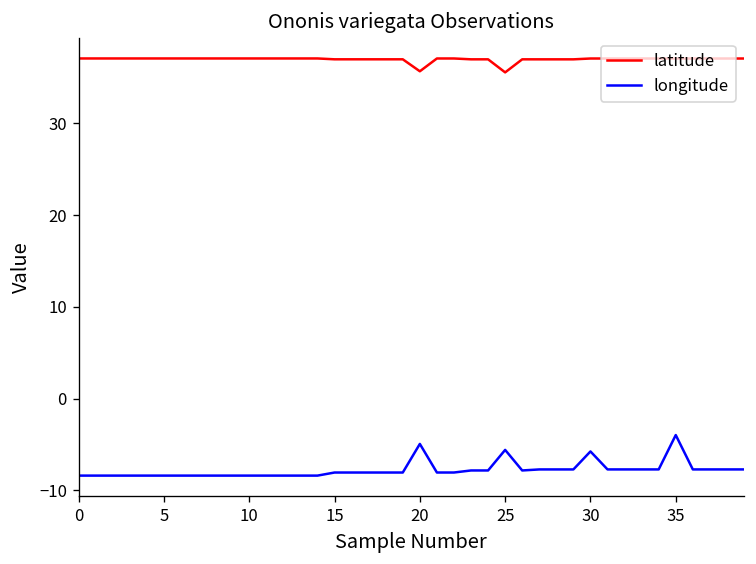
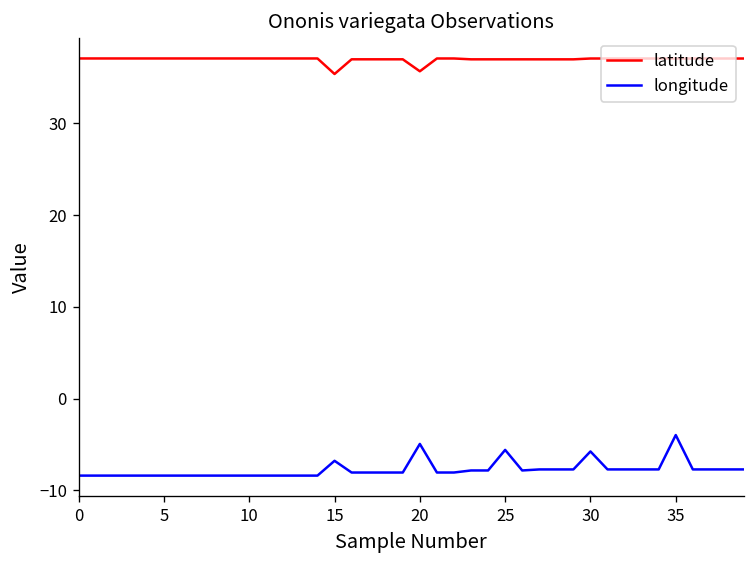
latitude, 15: 37 -> 35
longitude, 15: -8 -> -7
latitude, 25: 36 -> 37
